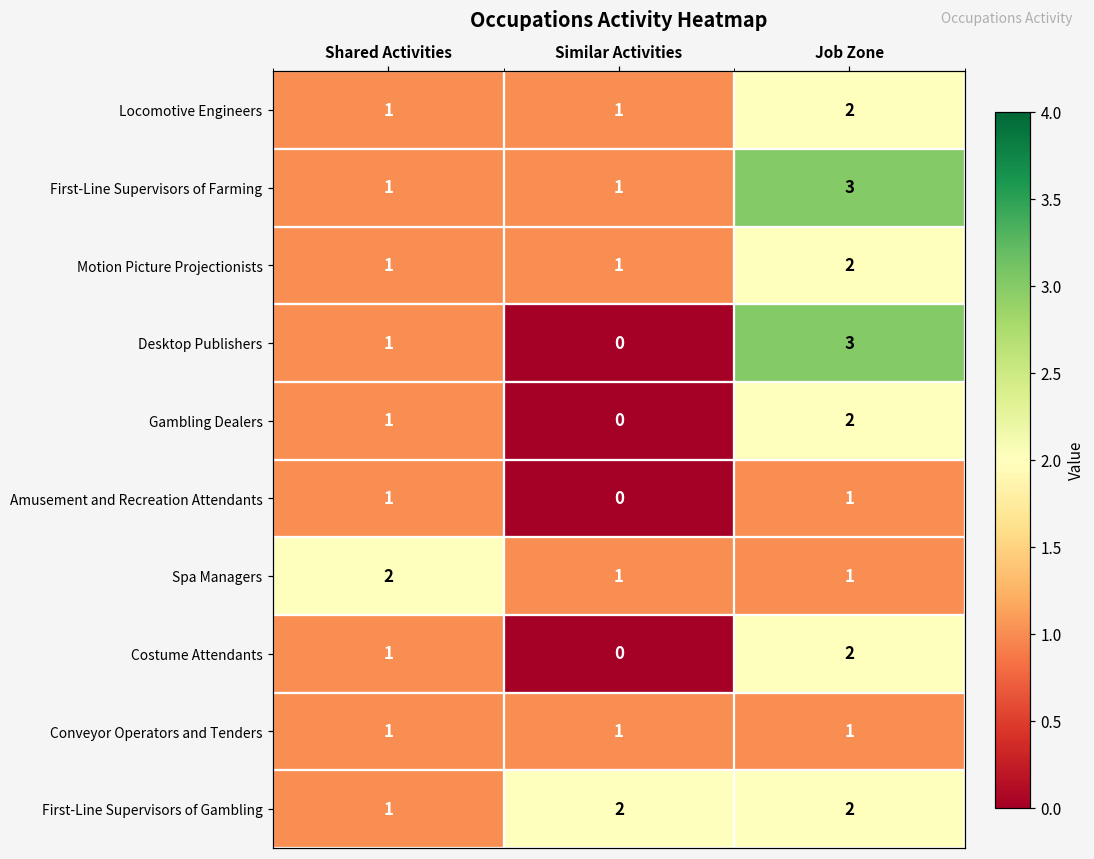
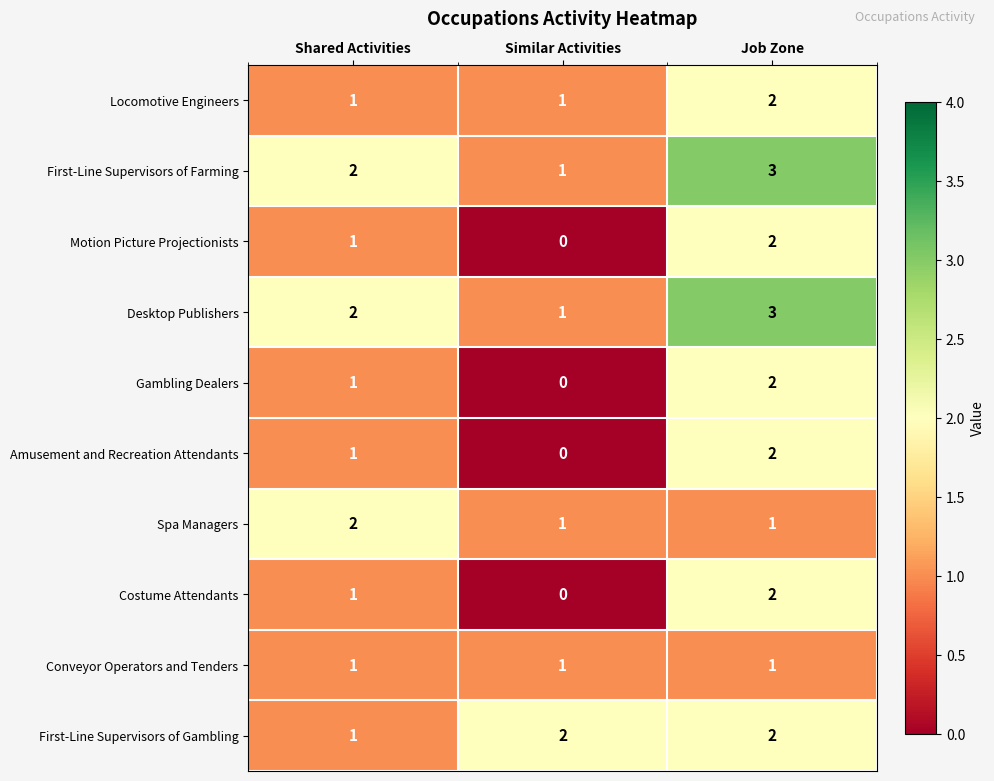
First-Line Supervisors of Farming, Shared Activities: 1 -> 2
Motion Picture Projectionists, Similar Activities: 1 -> 0
Desktop Publishers, Shared Activities: 1 -> 2
Desktop Publishers, Similar Activities: 0 -> 1
Amusement and Recreation Attendants, Job Zone: 1 -> 2
